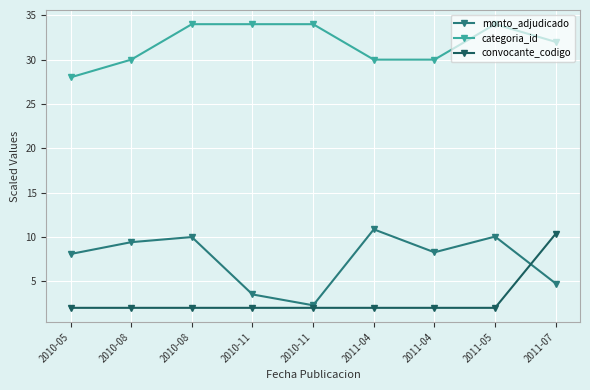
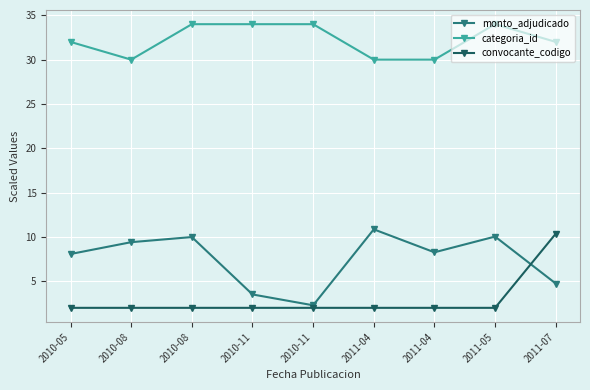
categoria_id, 2010-05: 28 -> 32
